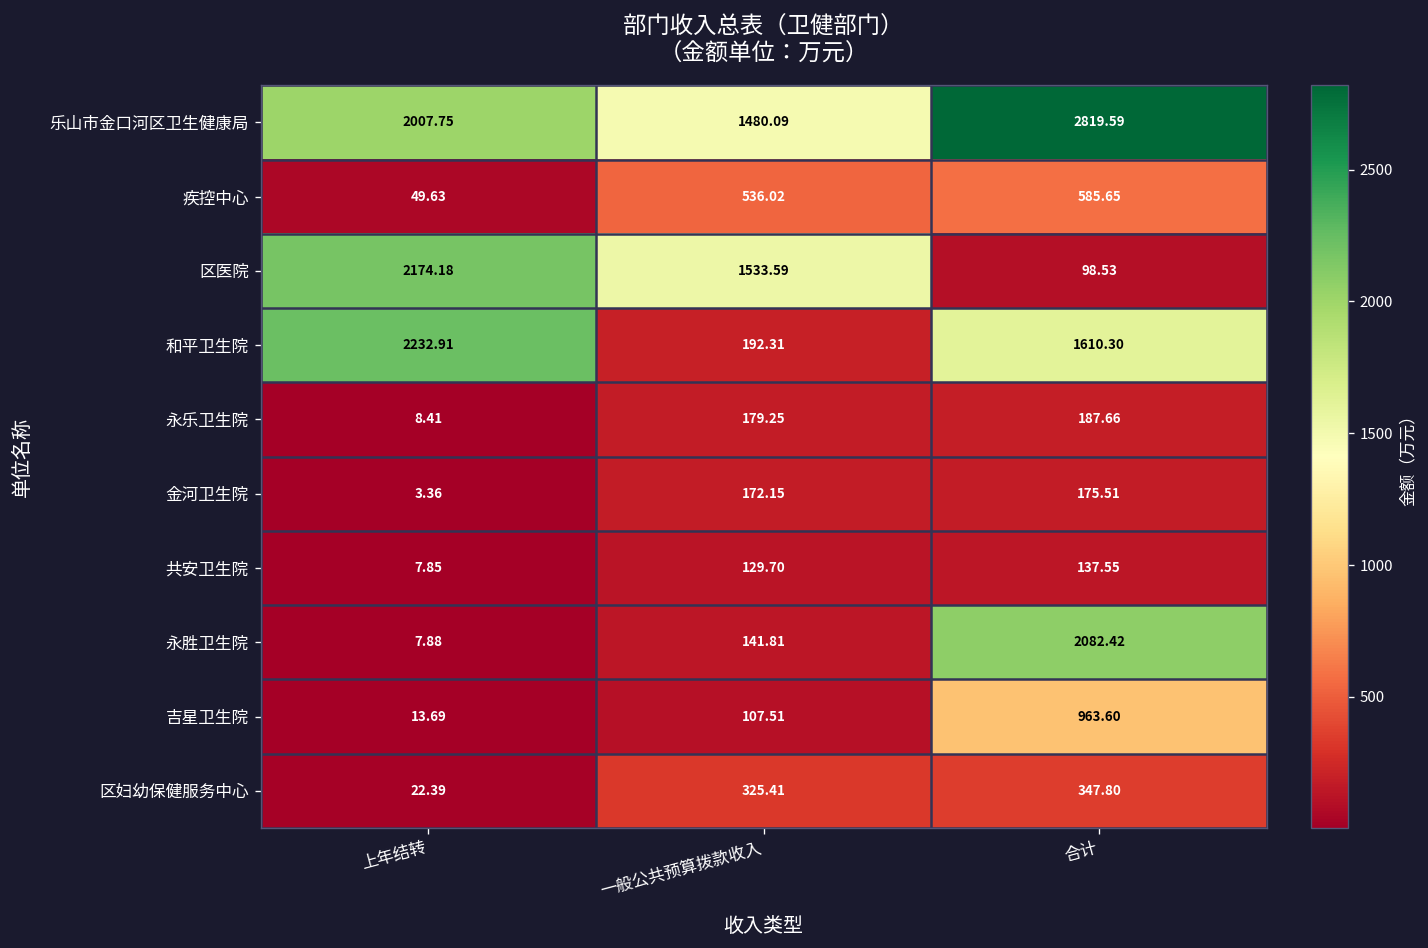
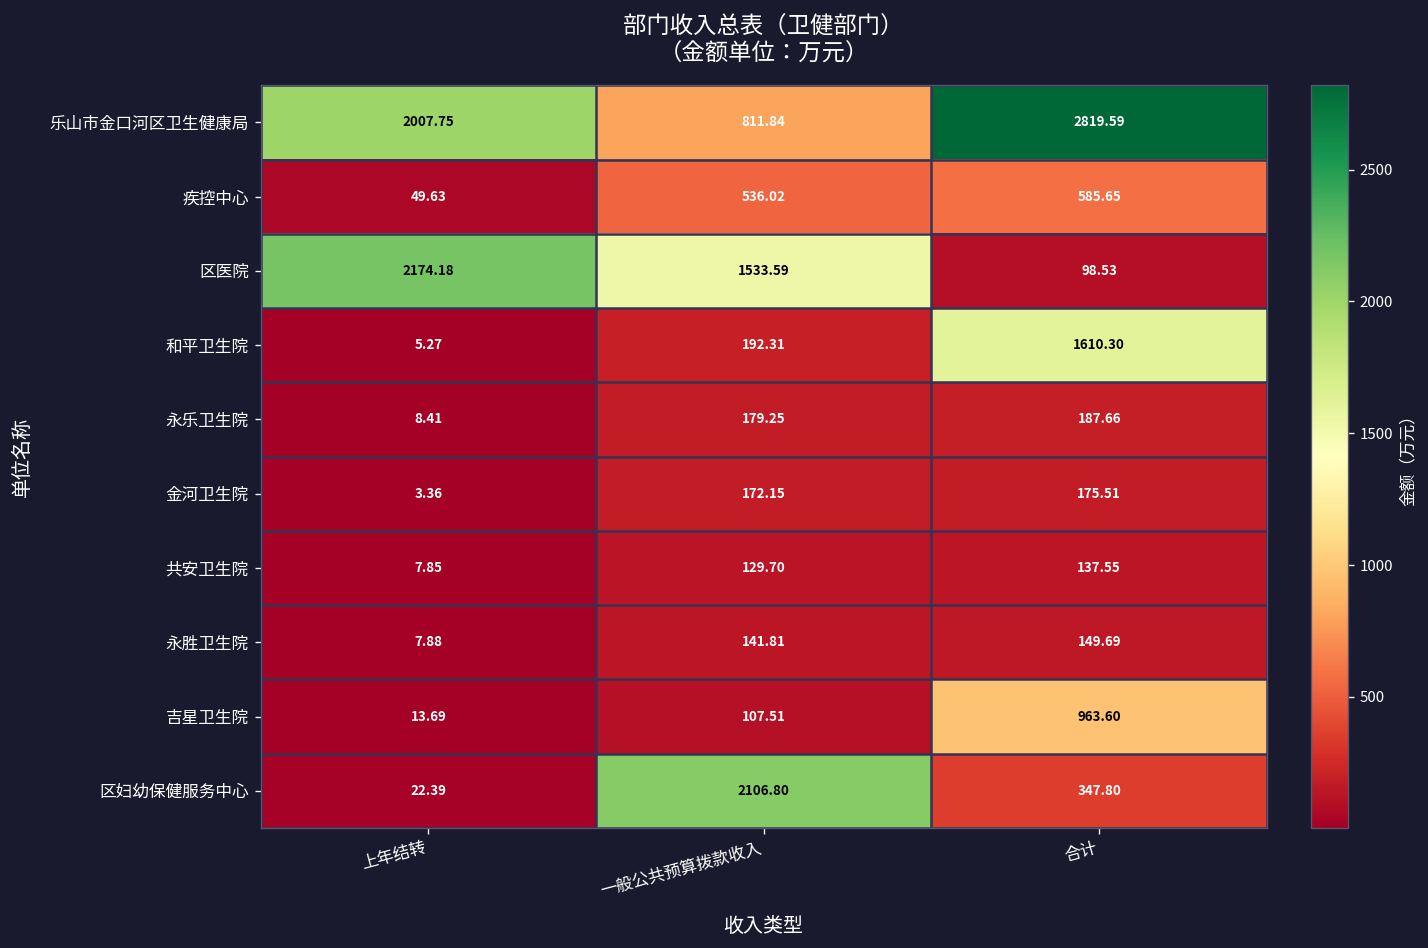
乐山市金口河区卫生健康局, 一般公共预算拨款收入: 1480.09 -> 811.84
和平卫生院, 上年结转: 2232.91 -> 5.27
永胜卫生院, 合计: 2082.42 -> 149.69
区妇幼保健服务中心, 一般公共预算拨款收入: 325.41 -> 2106.80
